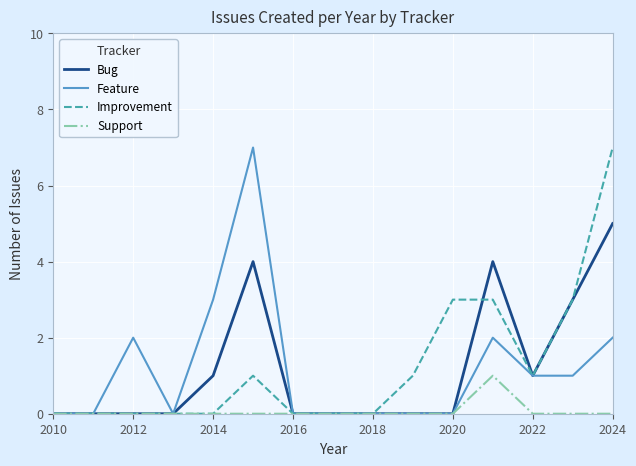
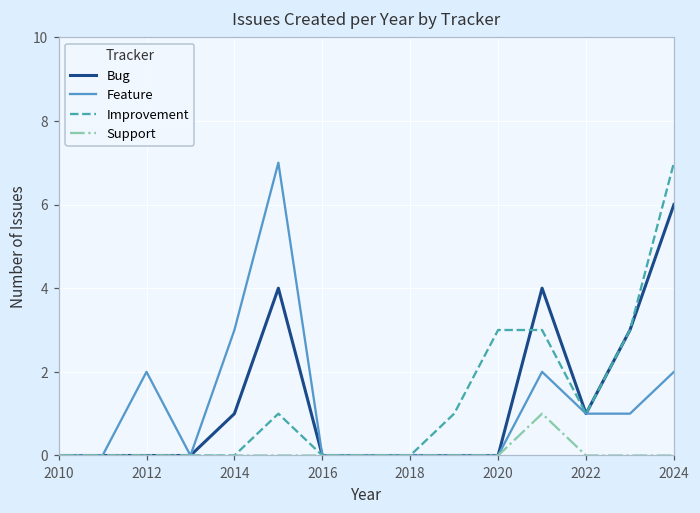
Bug, 2024: 5 -> 6
